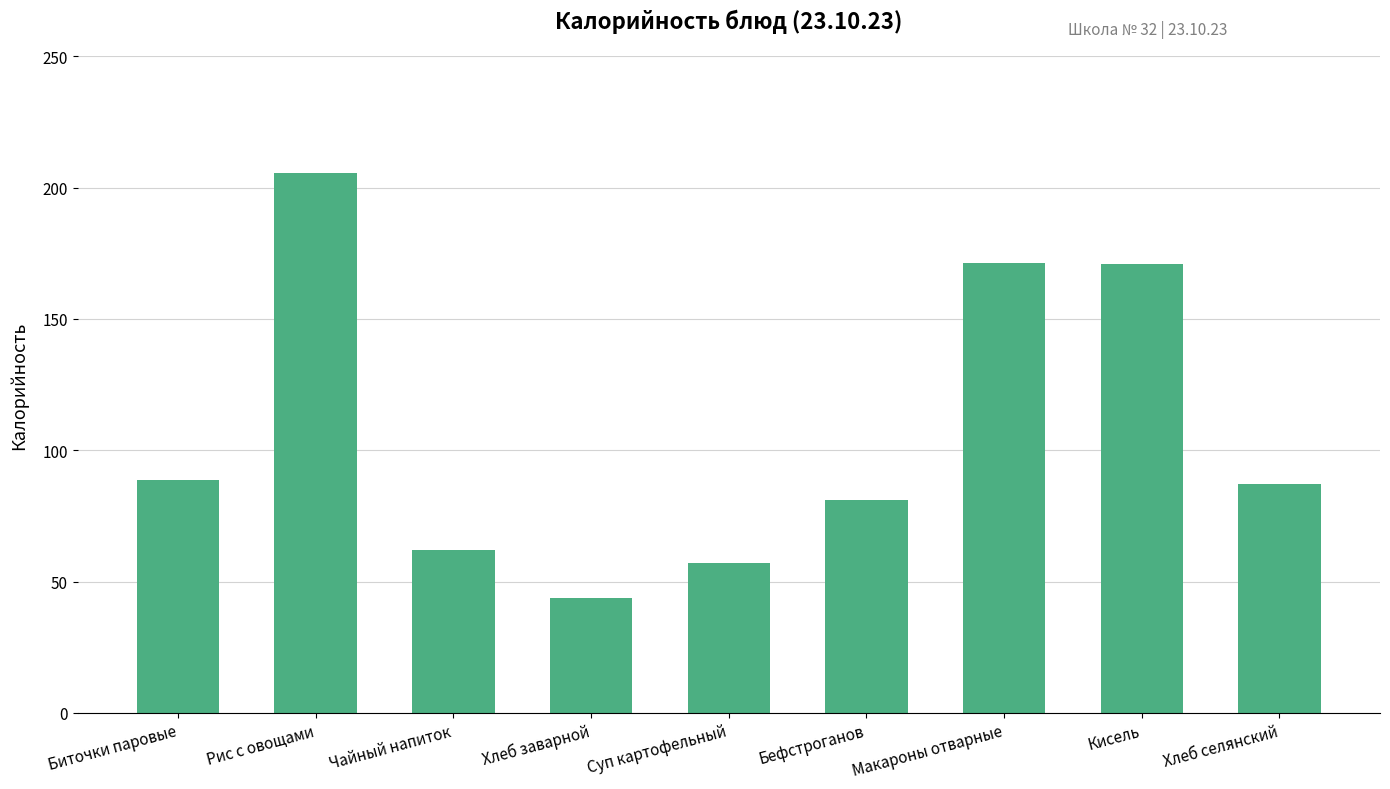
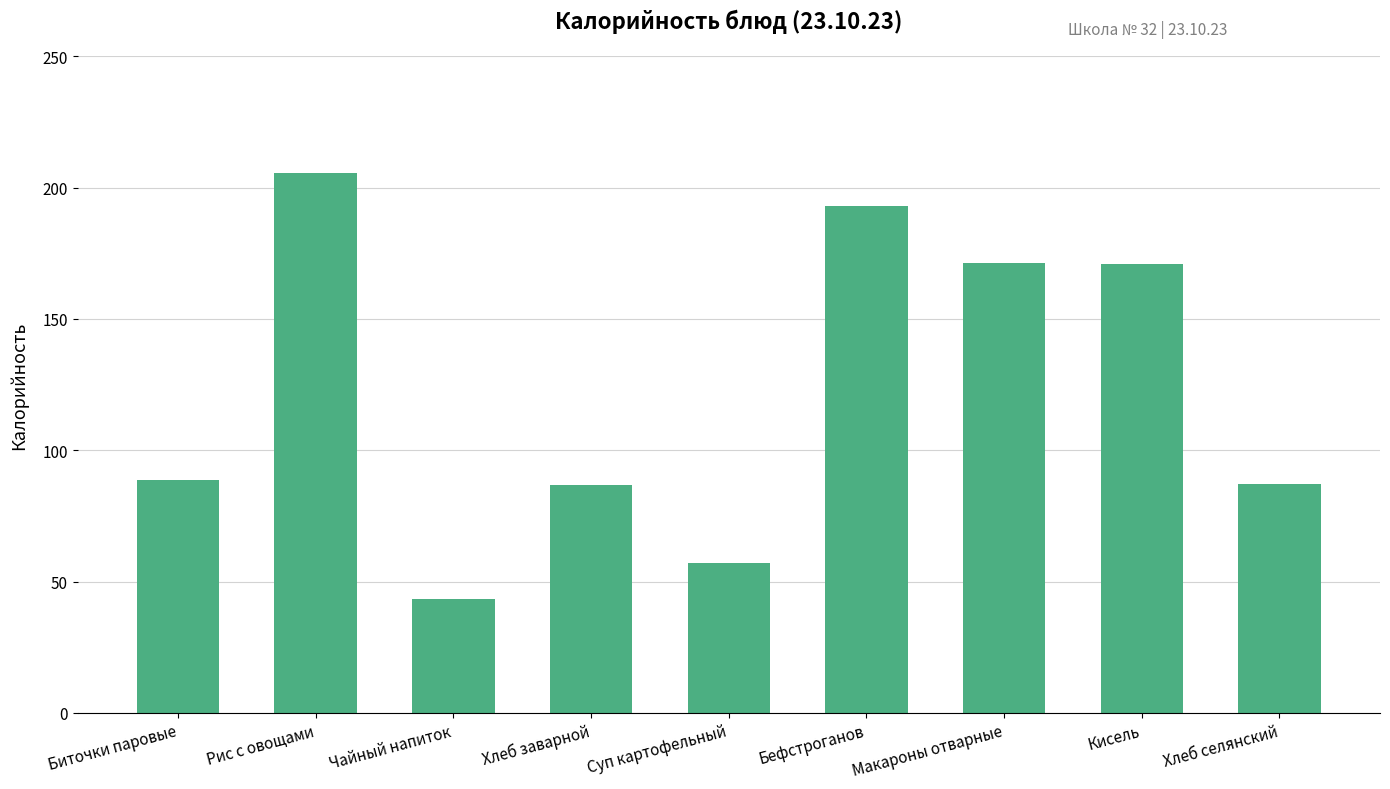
Чайный напиток: 62 -> 44
Хлеб заварной: 44 -> 87
Бефстроганов: 81 -> 193
